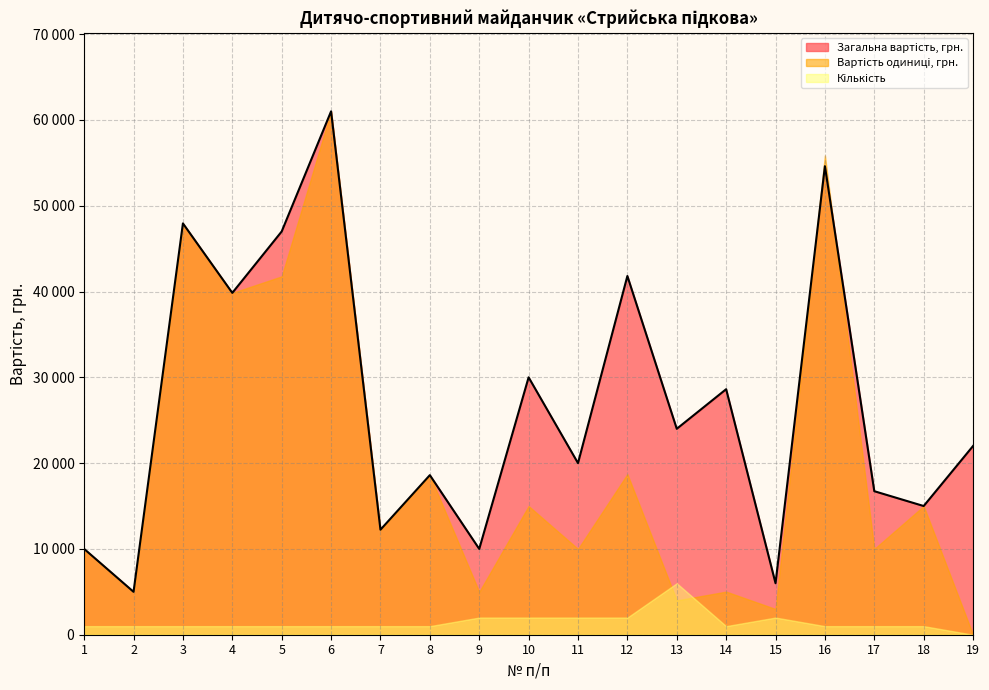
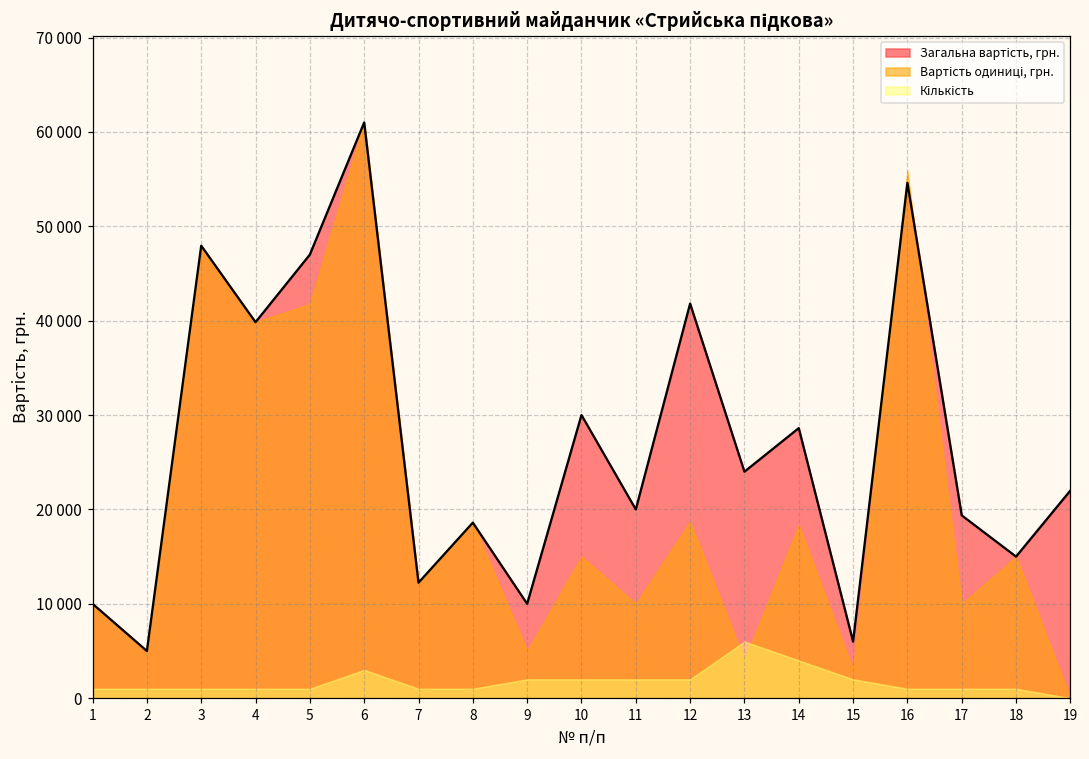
Кількість, 6: 1000 -> 3000
Вартість одиниці, грн., 14: 5000 -> 18000
Кількість, 14: 1000 -> 4000
Загальна вартість, грн., 17: 17000 -> 19000
